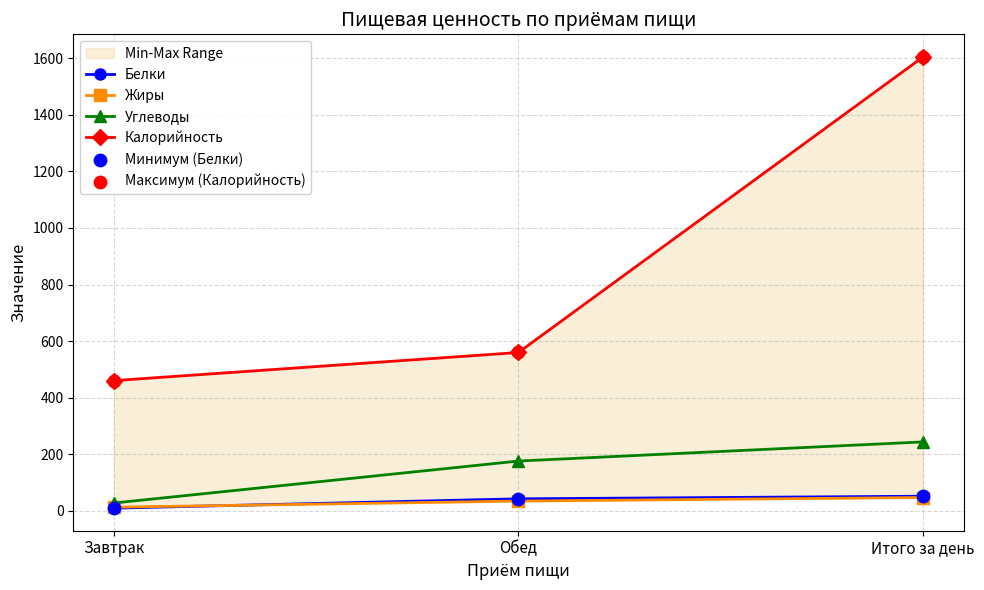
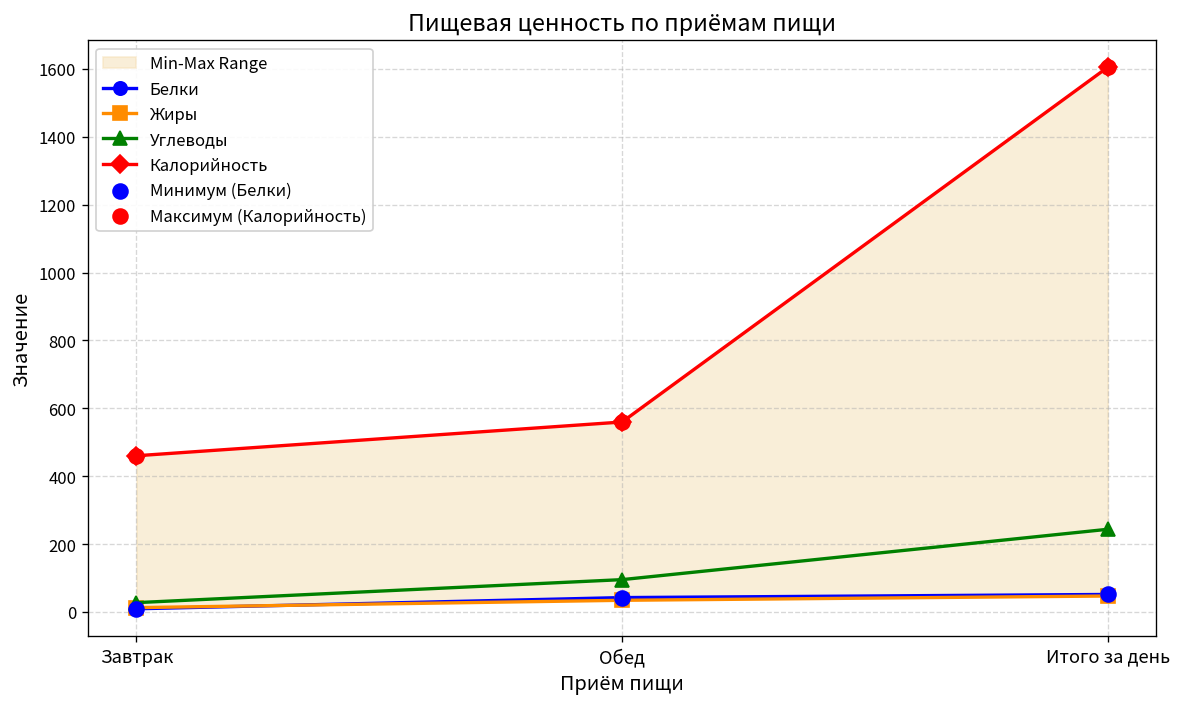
Углеводы, Обед: 180 -> 100
